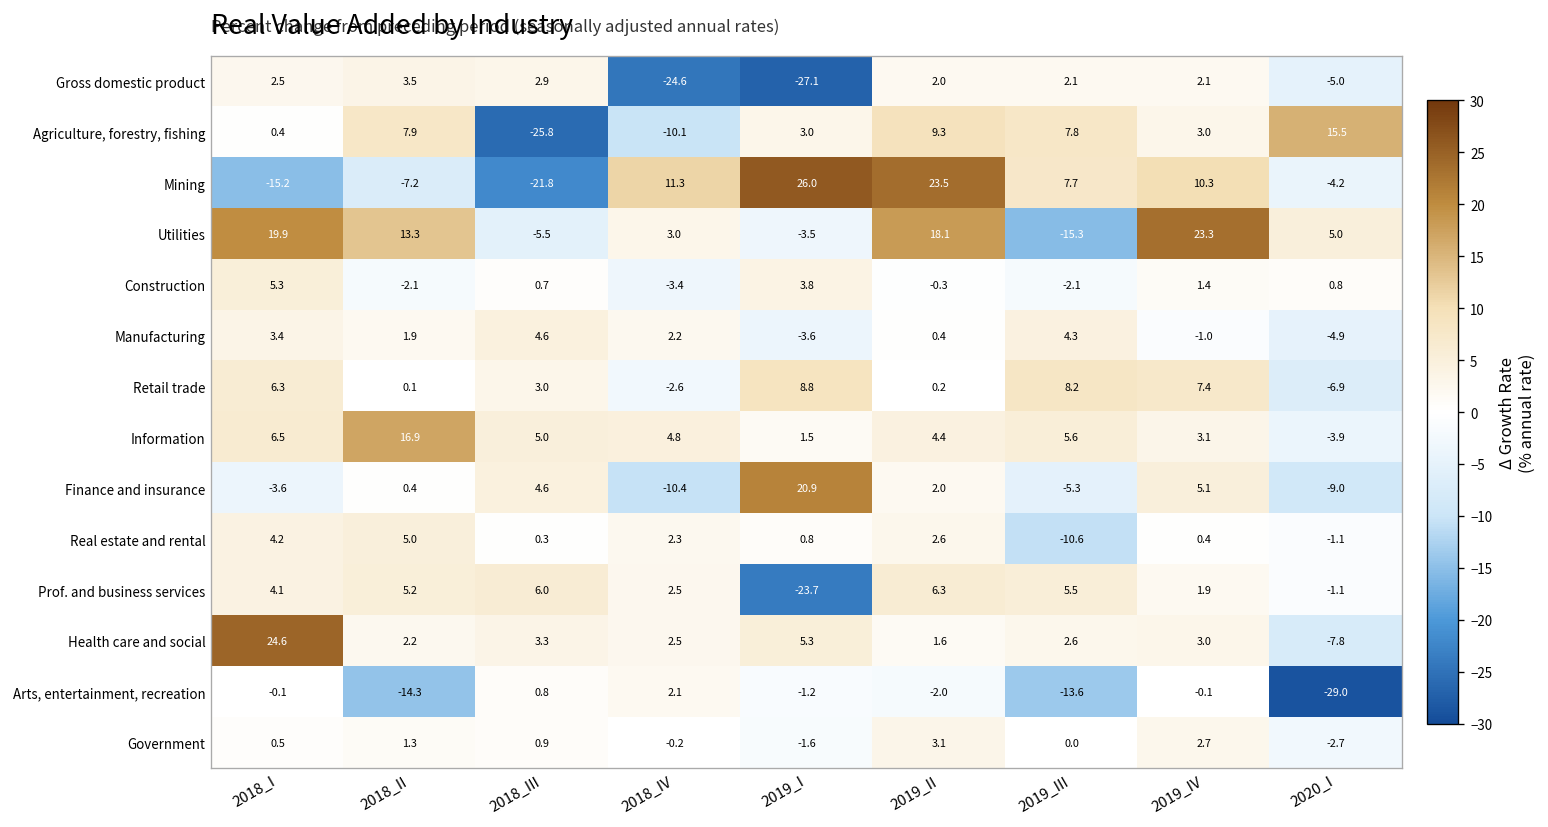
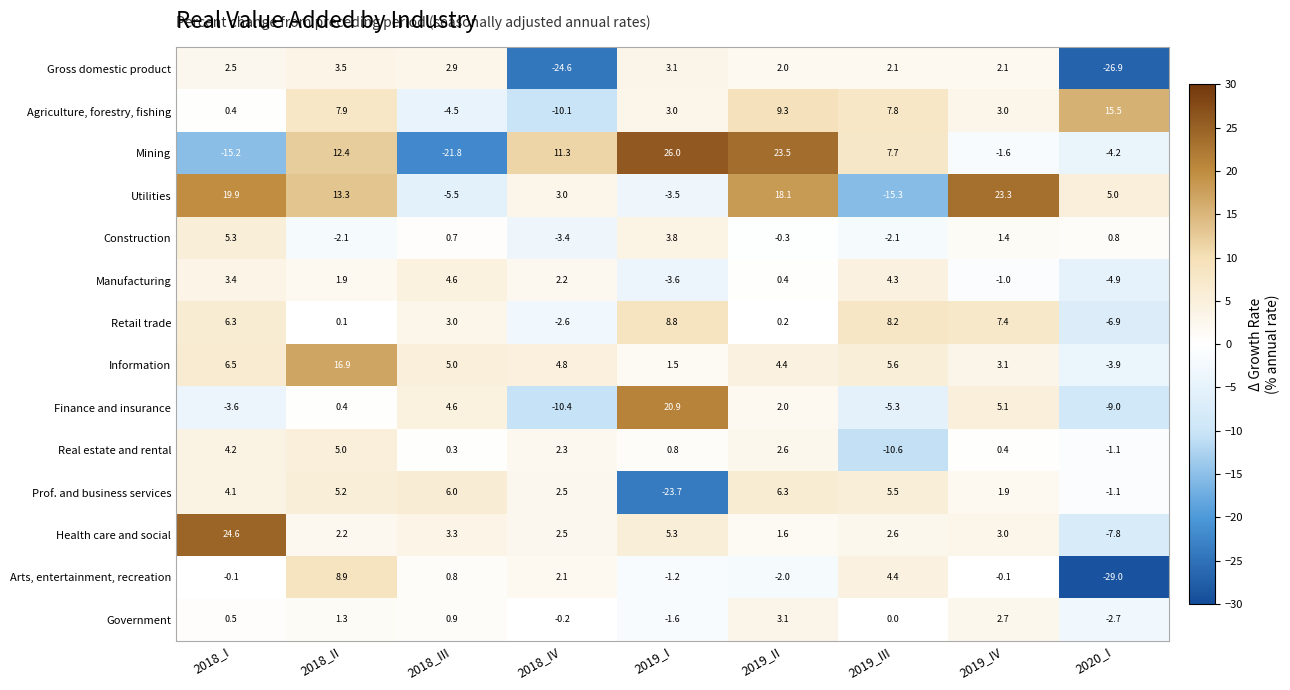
Gross domestic product, 2019_I: -27.1 -> 3.1
Gross domestic product, 2020_I: -5.0 -> -26.9
Agriculture, forestry, fishing, 2018_III: -25.8 -> -4.5
Mining, 2018_II: -7.2 -> 12.4
Mining, 2019_IV: 10.3 -> -1.6
Arts, entertainment, recreation, 2018_II: -14.3 -> 8.9
Arts, entertainment, recreation, 2019_III: -13.6 -> 4.4
